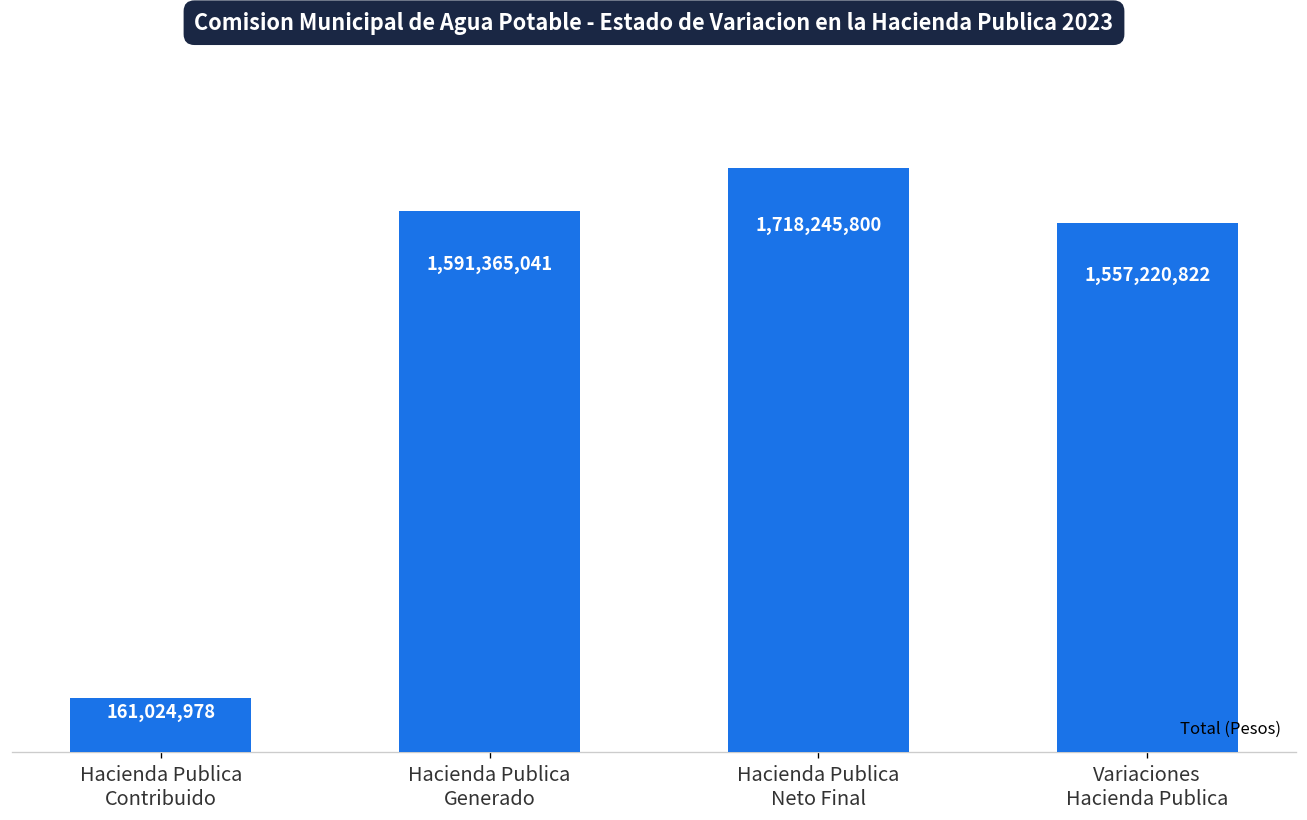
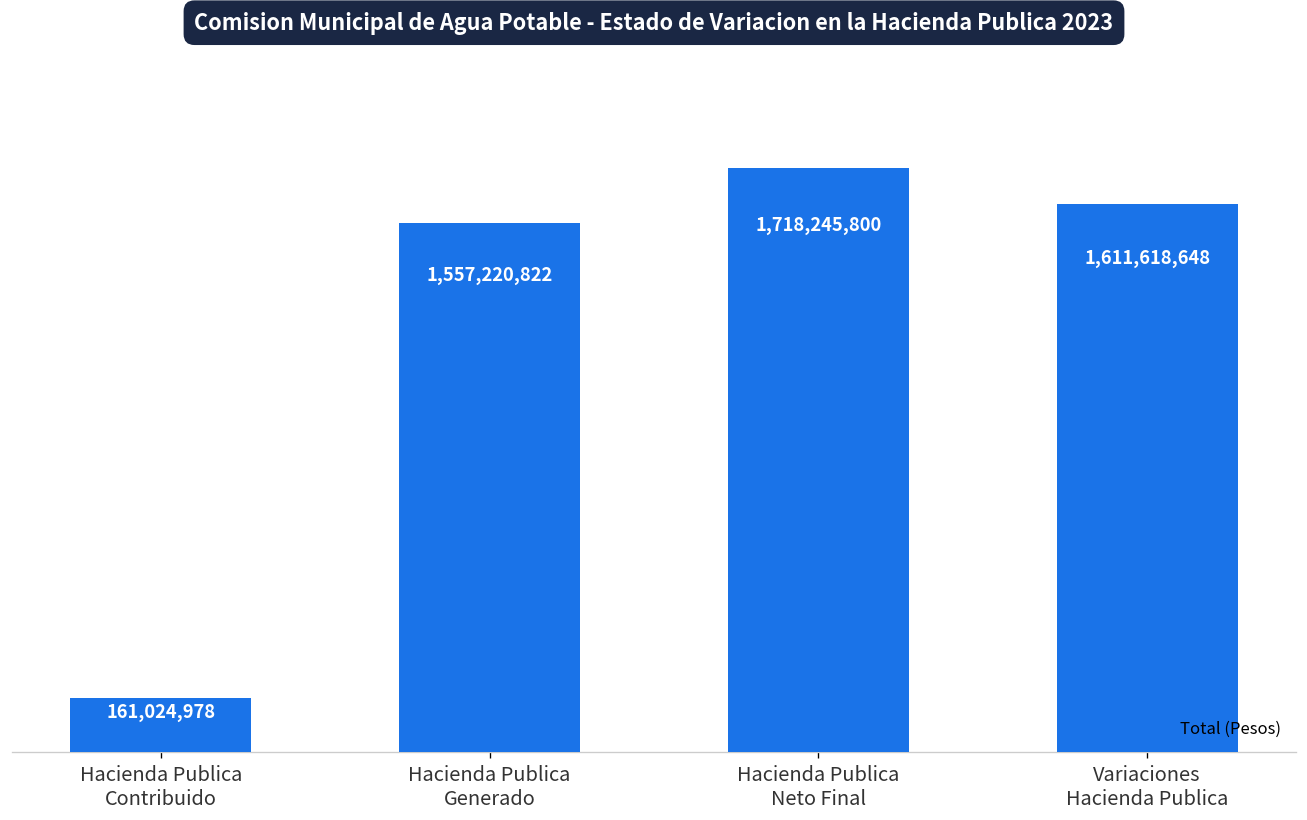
Hacienda Publica Generado: 1,591,365,041 -> 1,557,220,822
Variaciones Hacienda Publica: 1,557,220,822 -> 1,611,618,648
